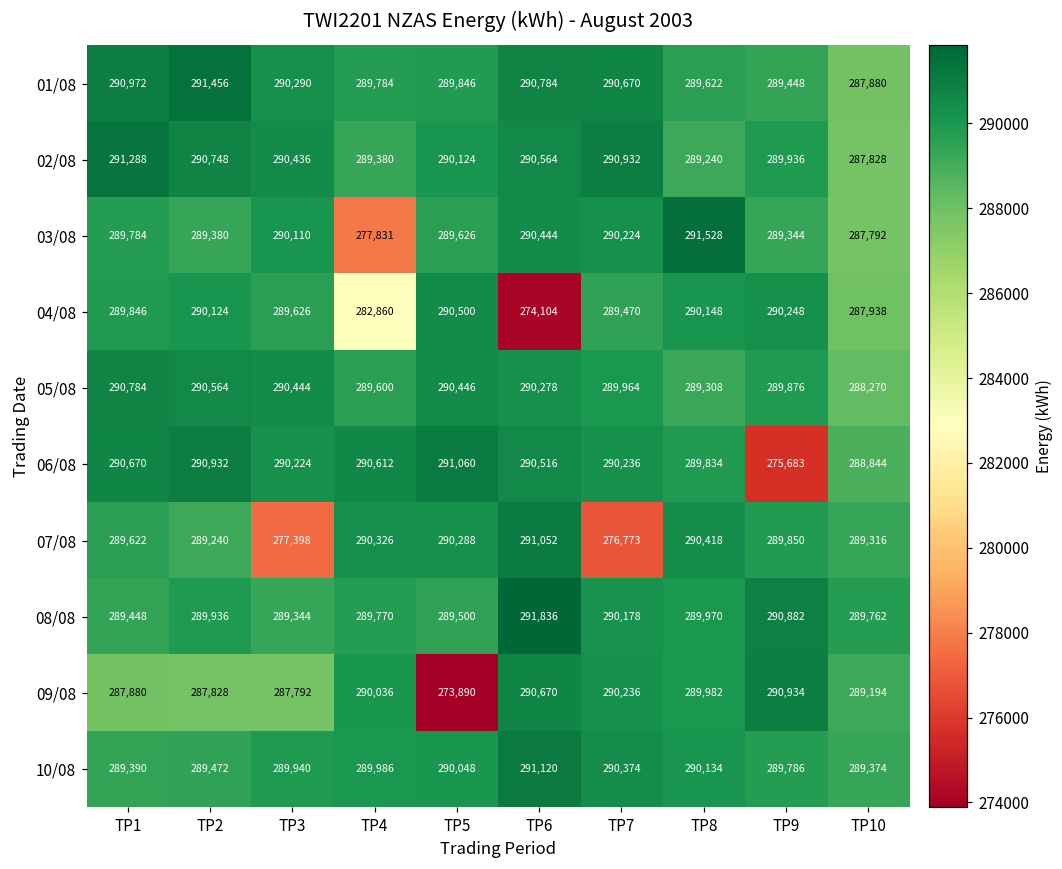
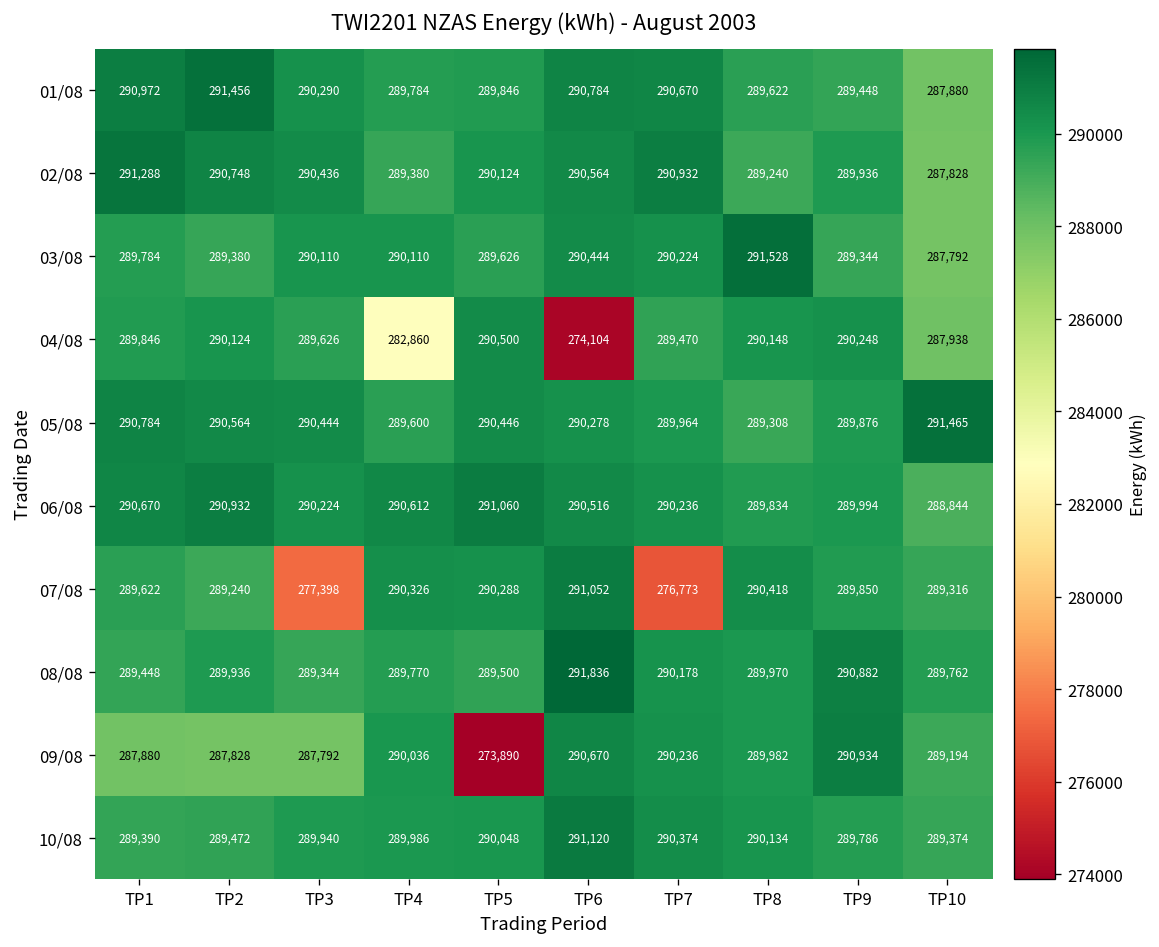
03/08, TP4: 277,831 -> 290,110
05/08, TP10: 288,270 -> 291,465
06/08, TP9: 275,683 -> 289,994
